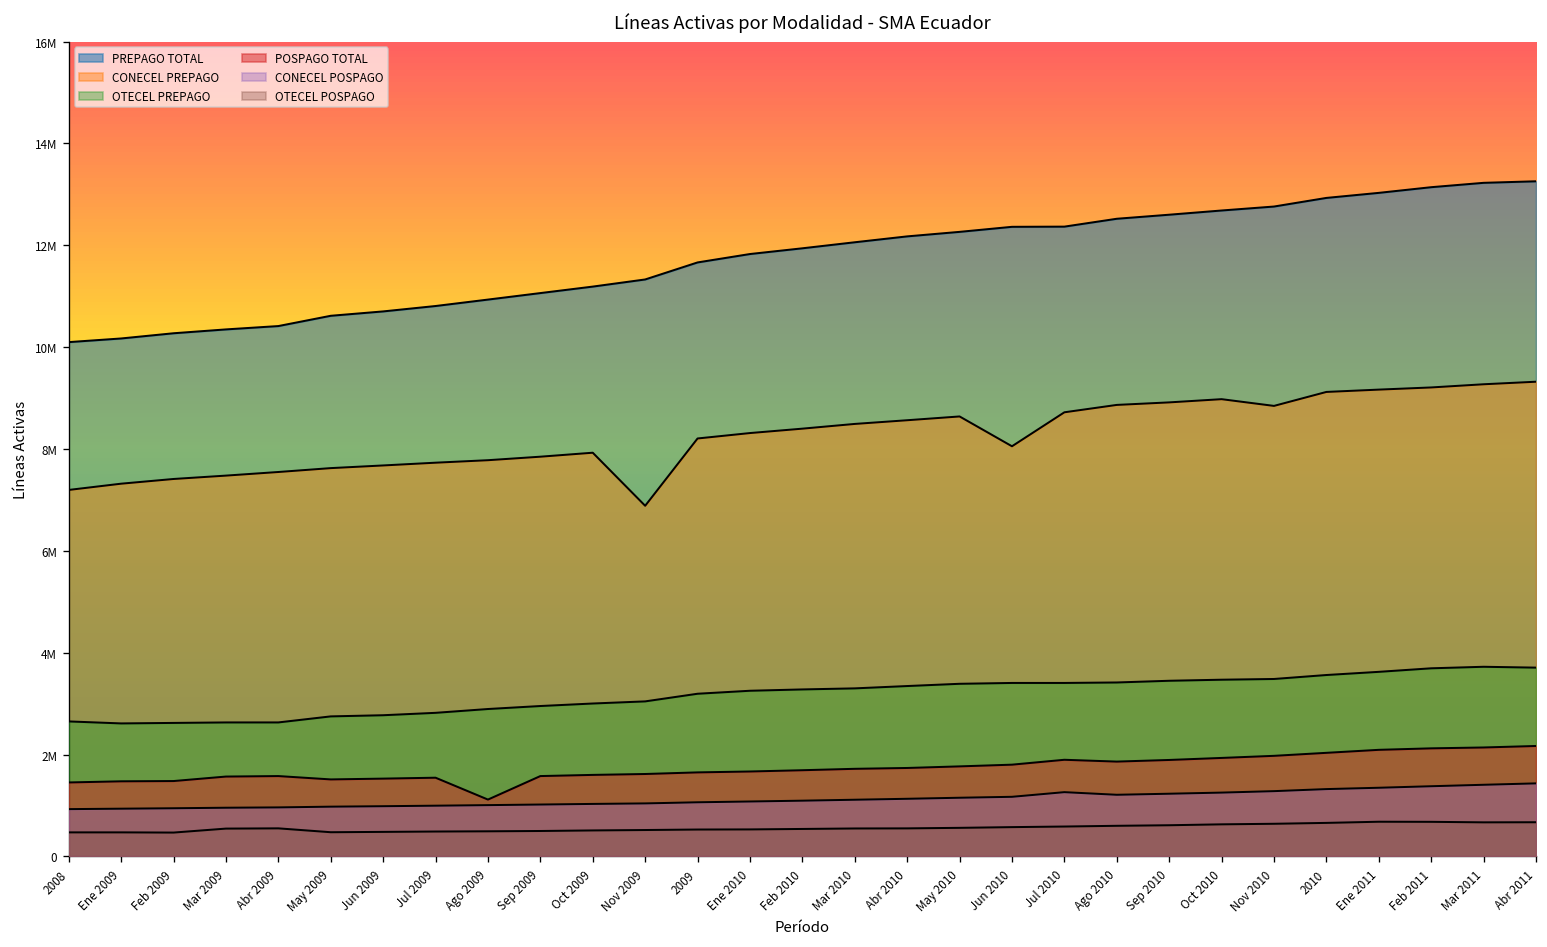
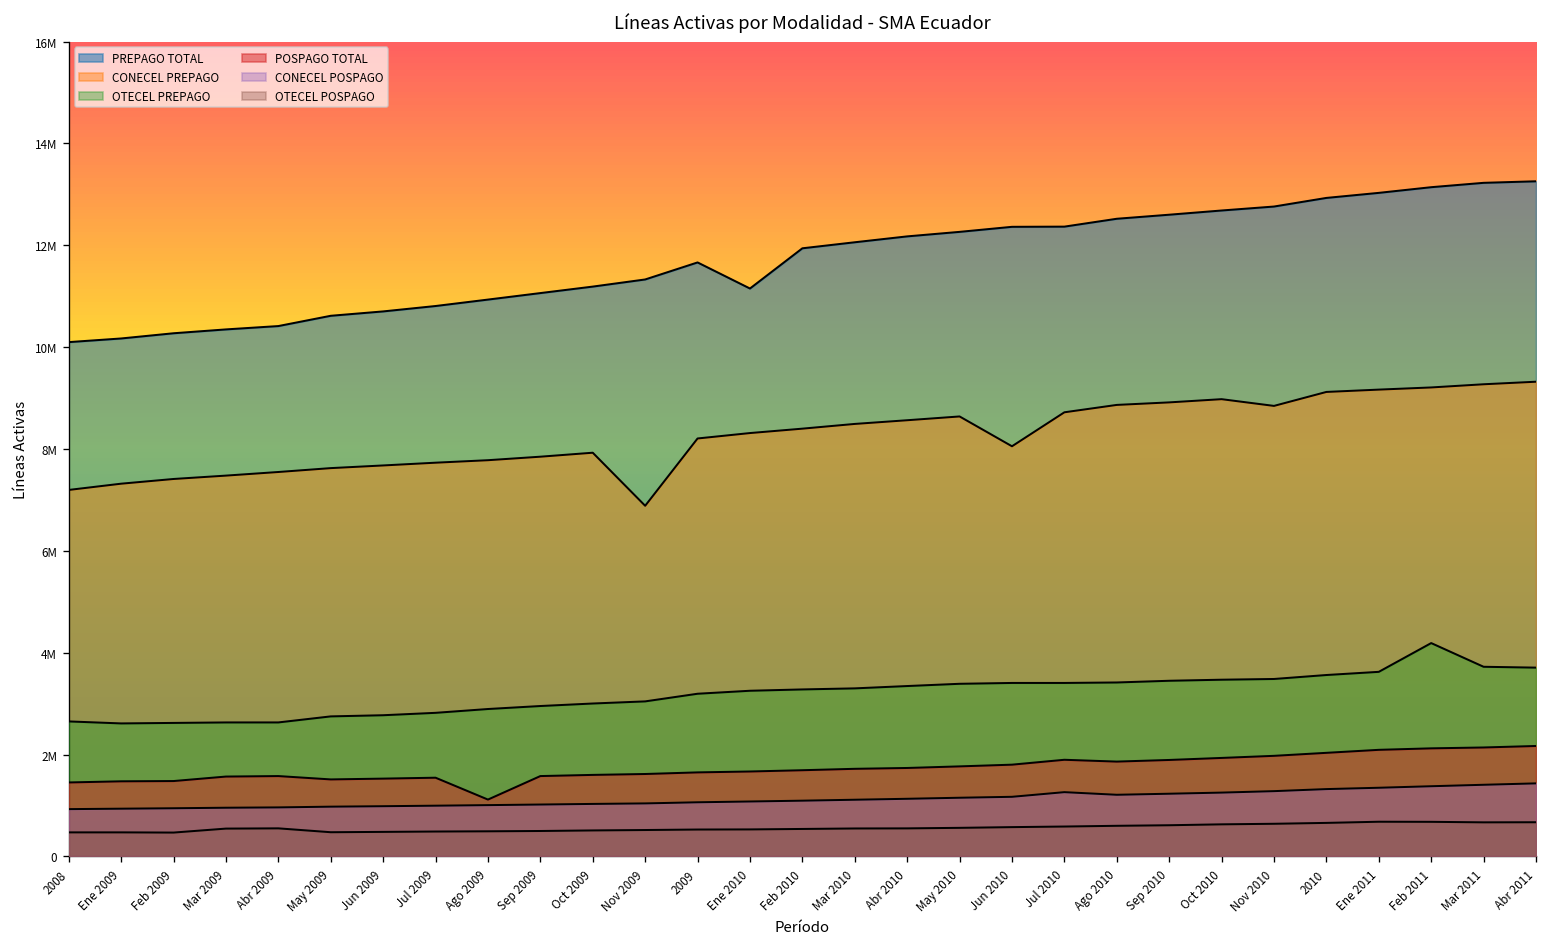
PREPAGO TOTAL, Ene 2010: 11800000 -> 11200000
OTECEL PREPAGO, Feb 2011: 3700000 -> 4200000
